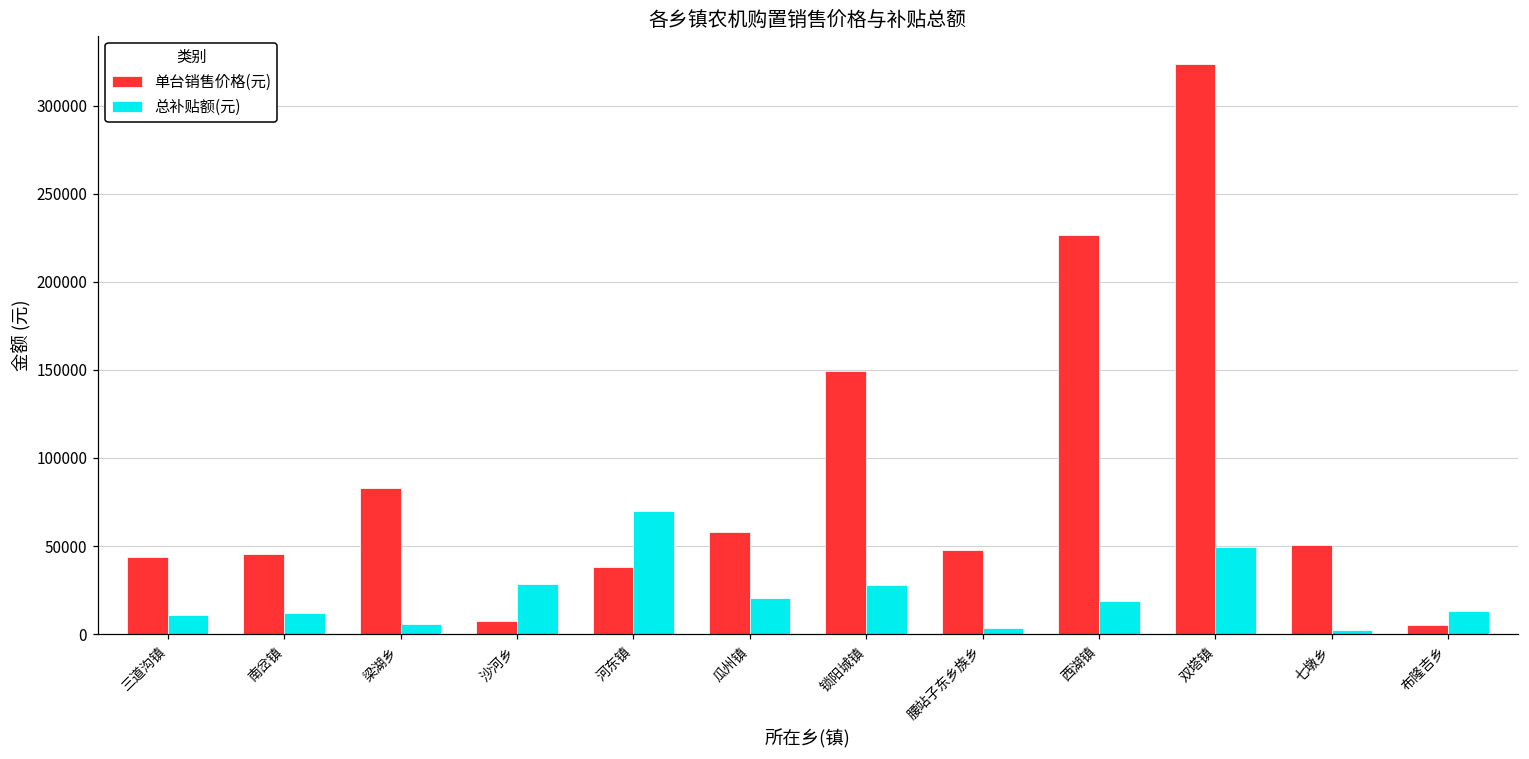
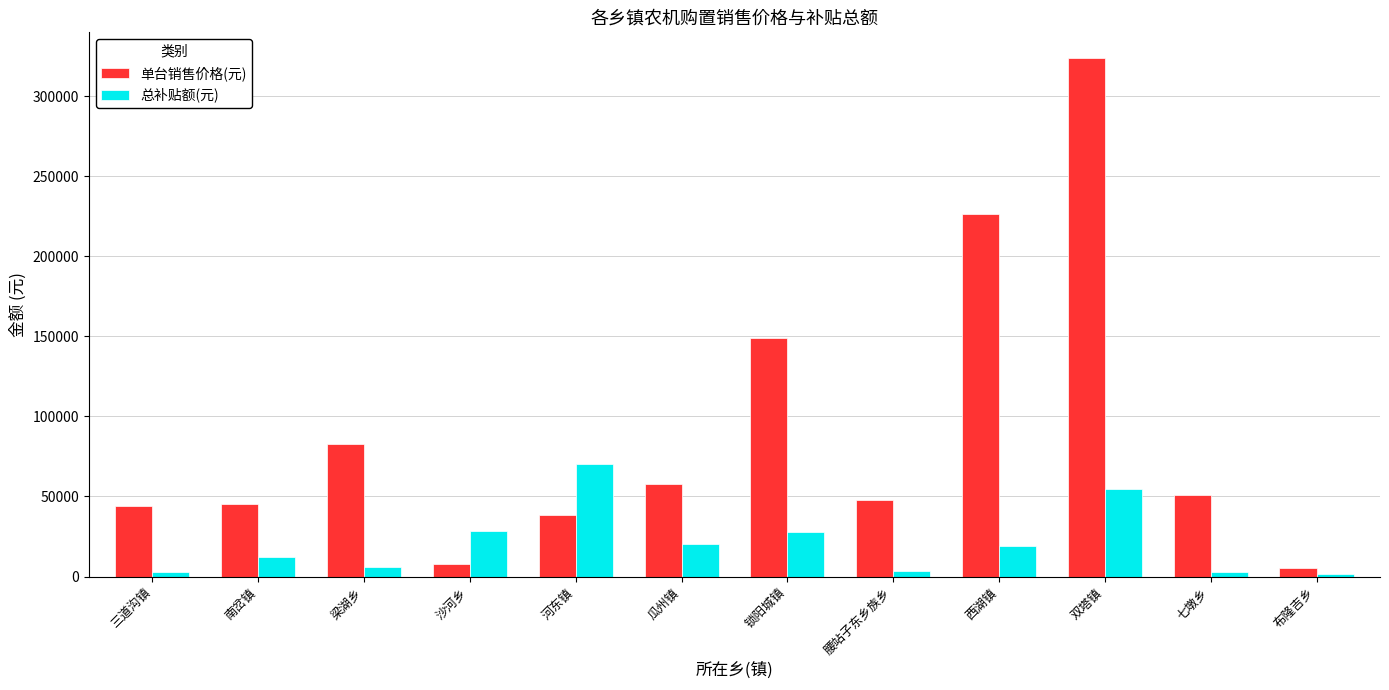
总补贴额(元), 三道沟镇: 11000 -> 3000
总补贴额(元), 双塔镇: 49000 -> 55000
总补贴额(元), 布隆吉乡: 13000 -> 1000
